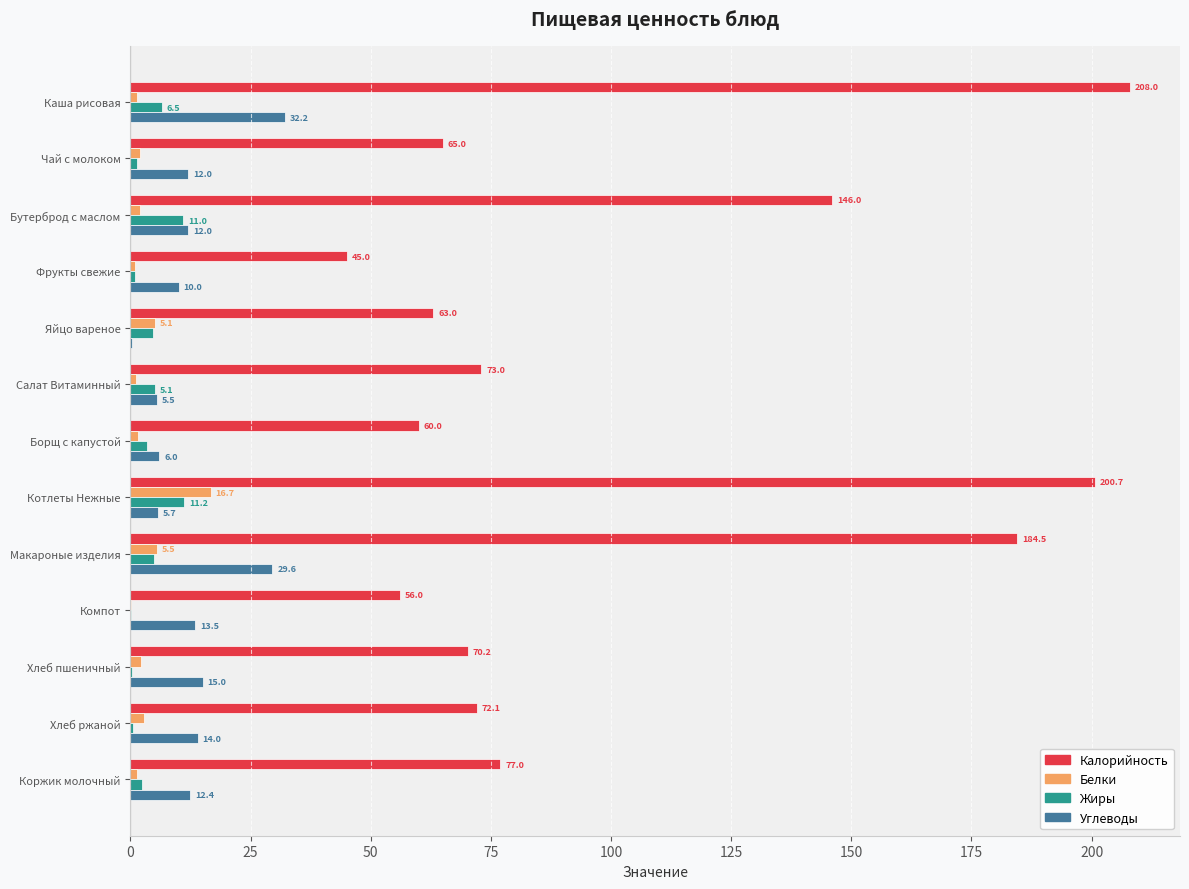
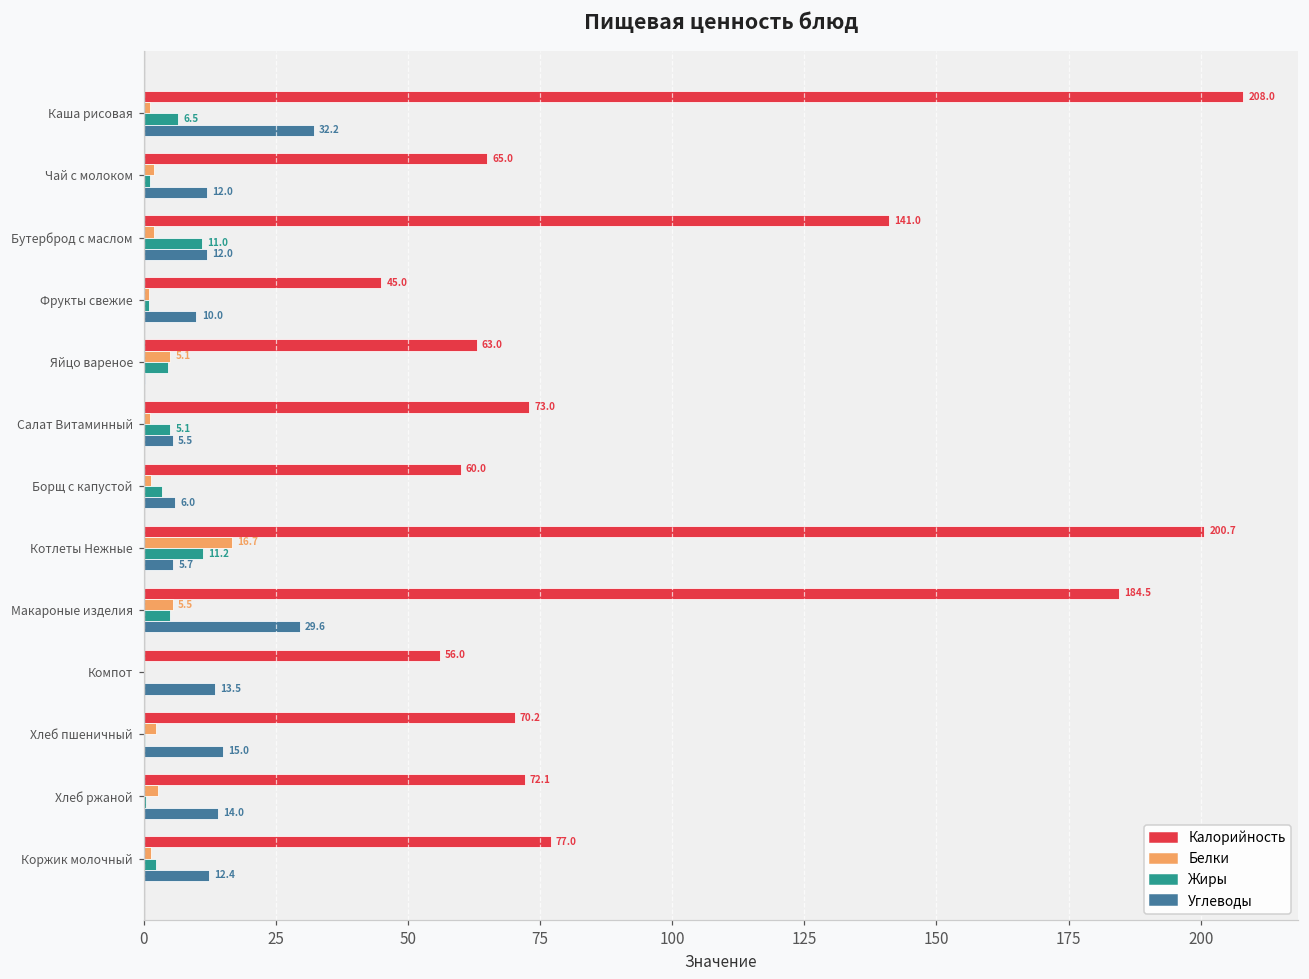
Калорийность, Бутерброд с маслом: 146.0 -> 141.0
